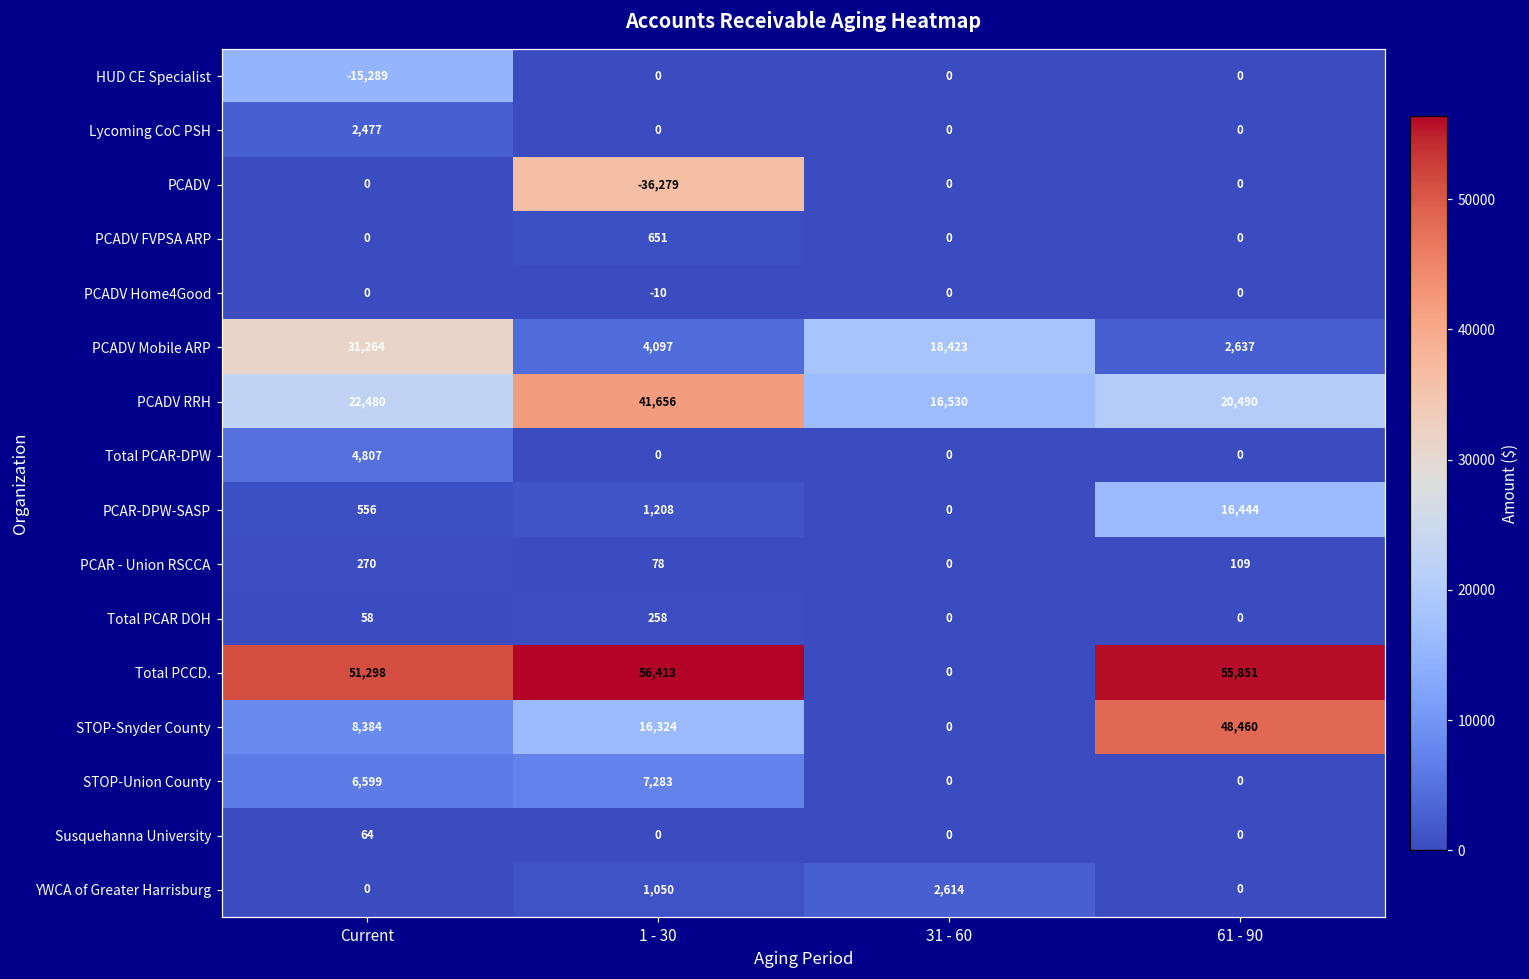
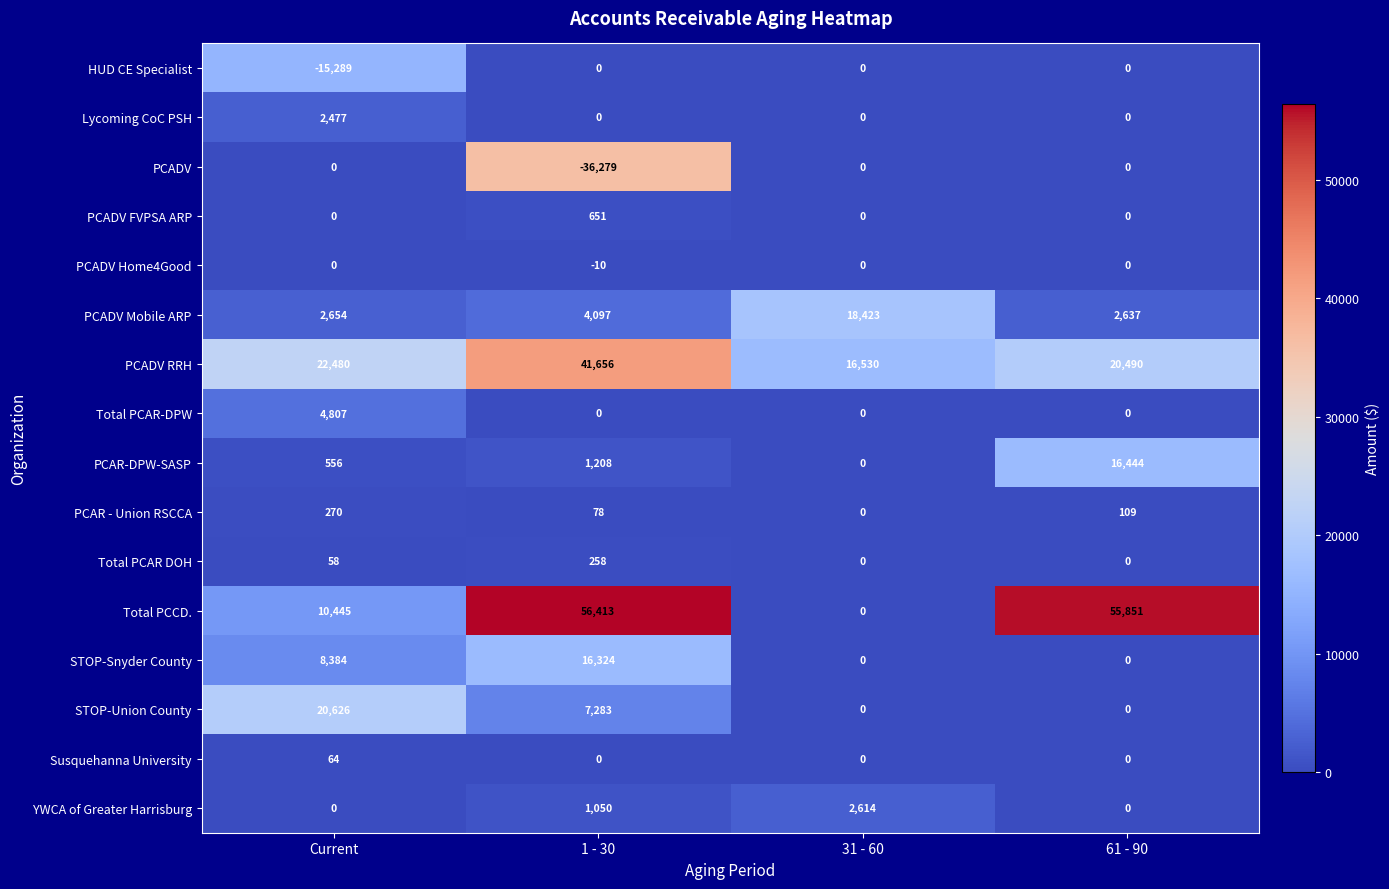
PCADV Mobile ARP, Current: 31,264 -> 2,654
Total PCCD., Current: 51,298 -> 10,445
STOP-Snyder County, 61 - 90: 48,460 -> 0
STOP-Union County, Current: 6,599 -> 20,626
